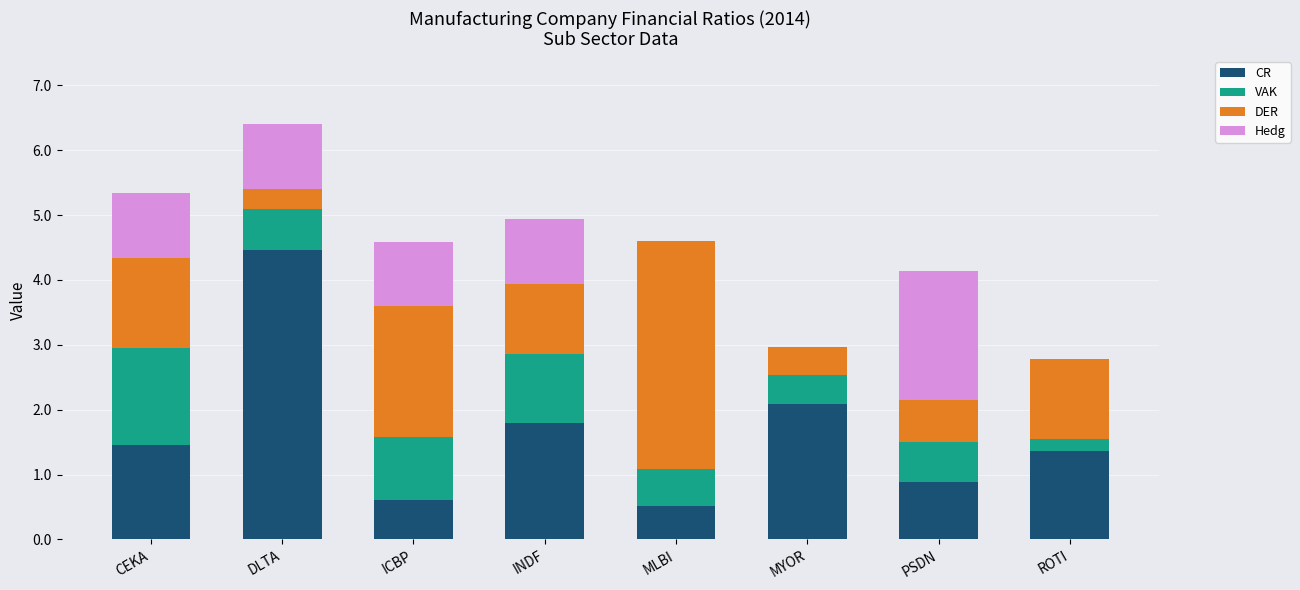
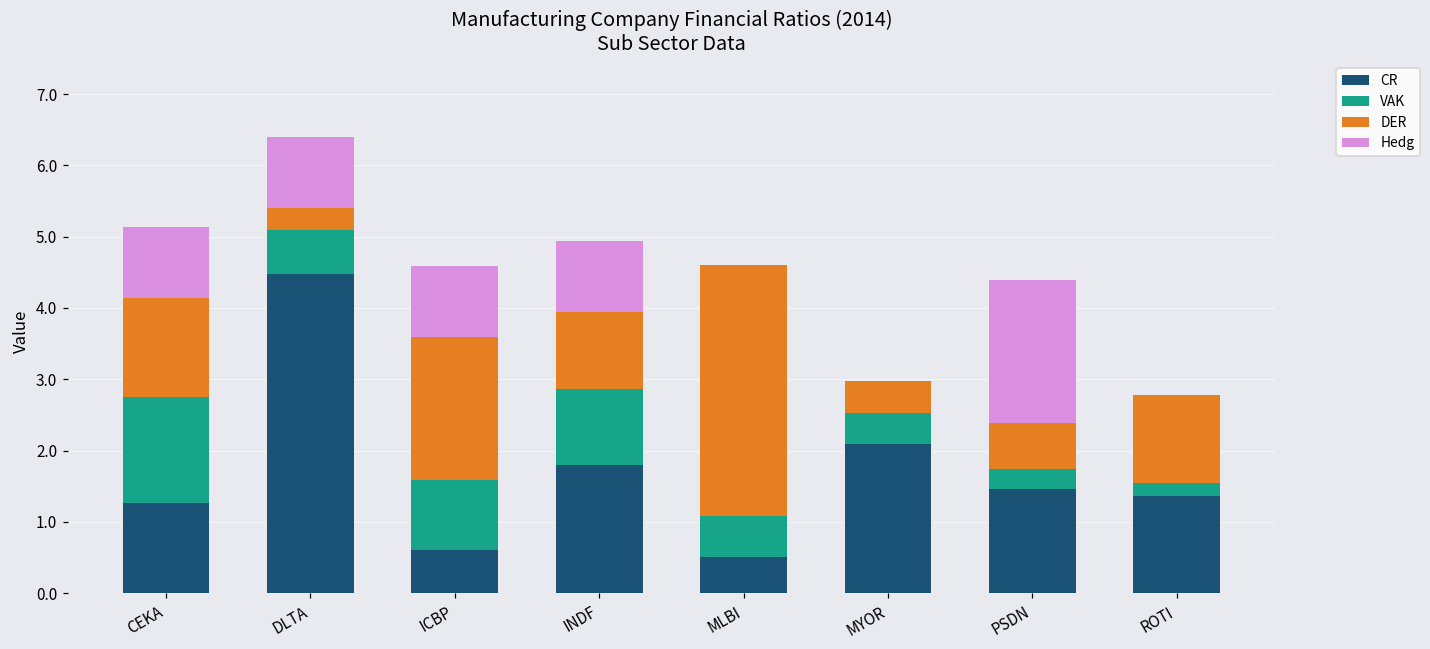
CR, CEKA: 1.5 -> 1.3
CR, PSDN: 0.9 -> 1.5
VAK, PSDN: 0.6 -> 0.3
